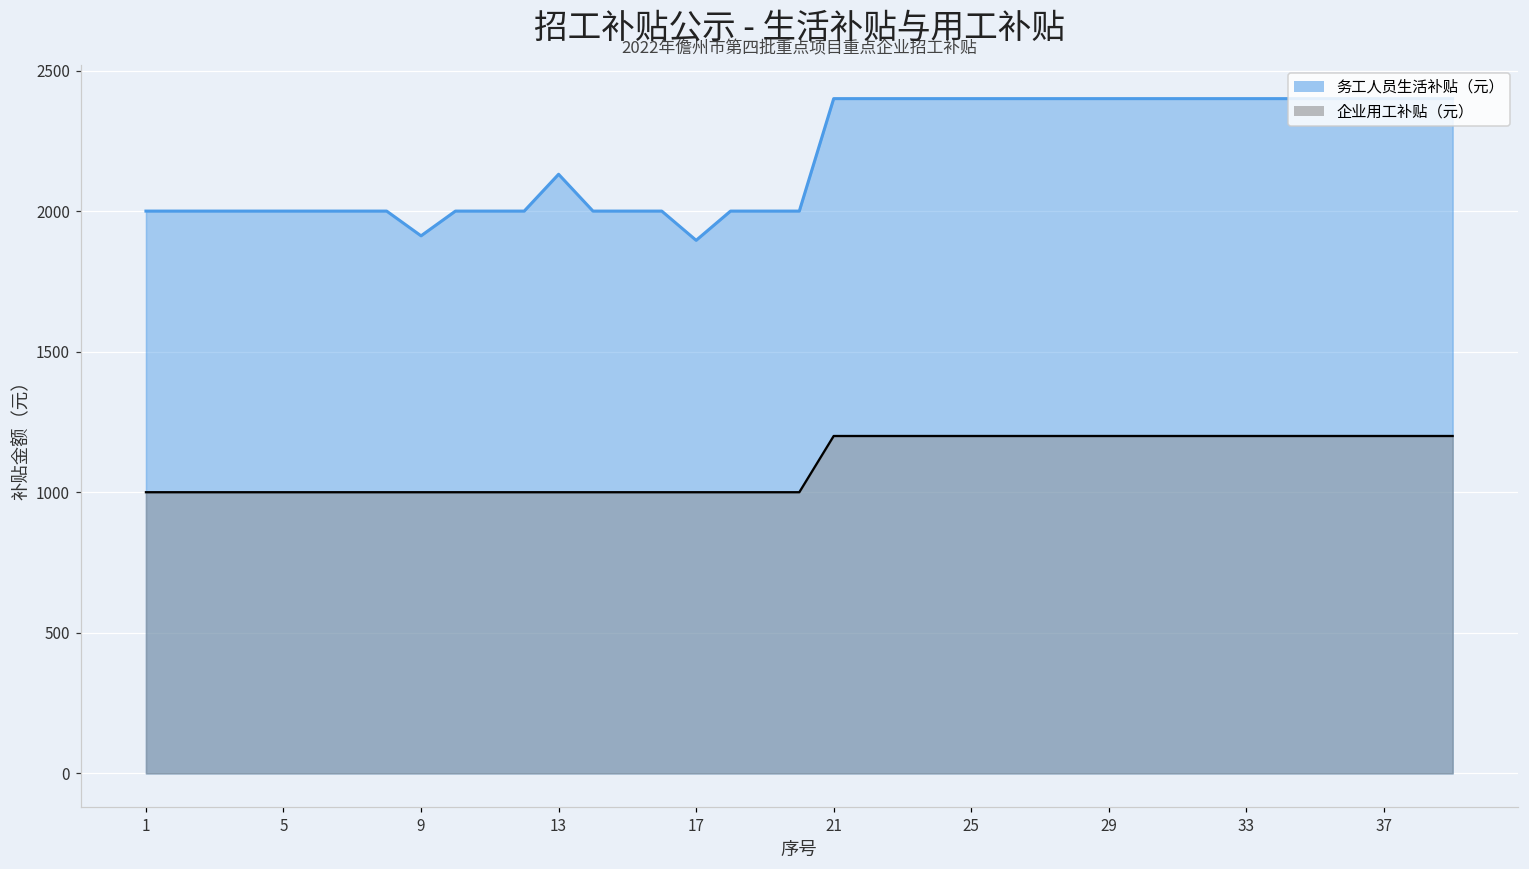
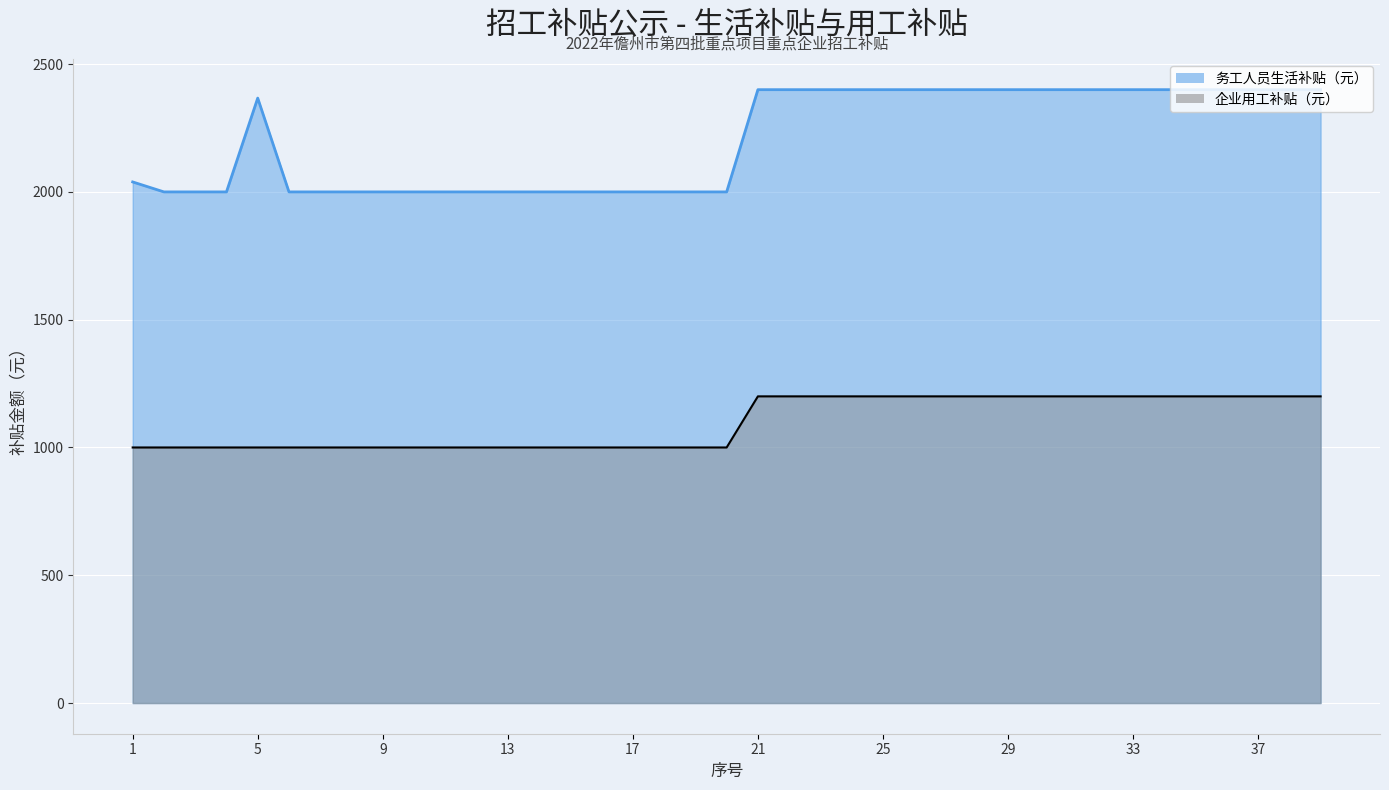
务工人员生活补贴（元）, 1: 2000 -> 2040
务工人员生活补贴（元）, 5: 2000 -> 2370
务工人员生活补贴（元）, 9: 1910 -> 2000
务工人员生活补贴（元）, 13: 2130 -> 2000
务工人员生活补贴（元）, 17: 1900 -> 2000
